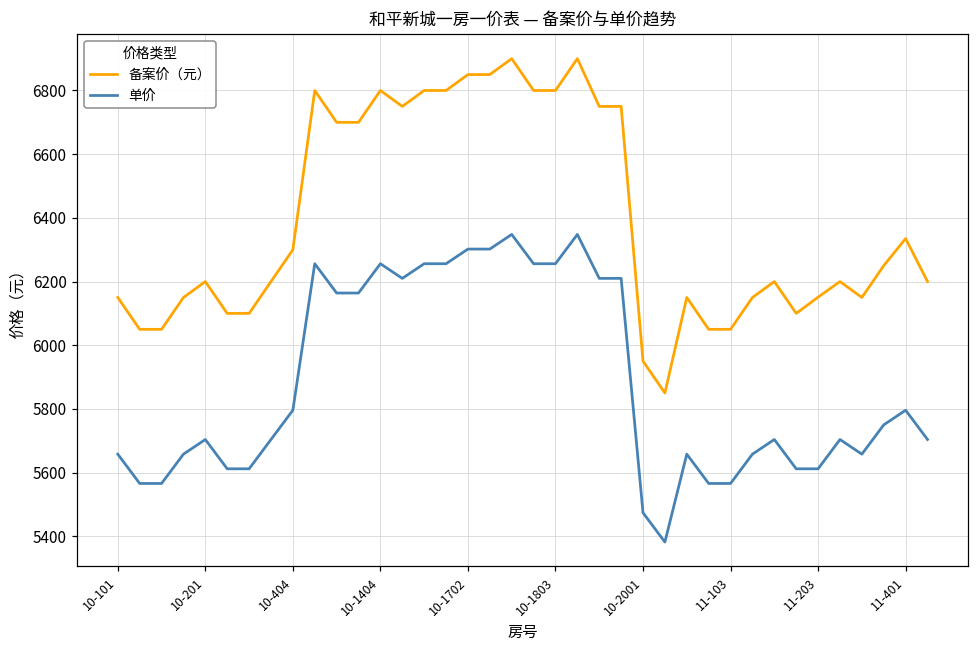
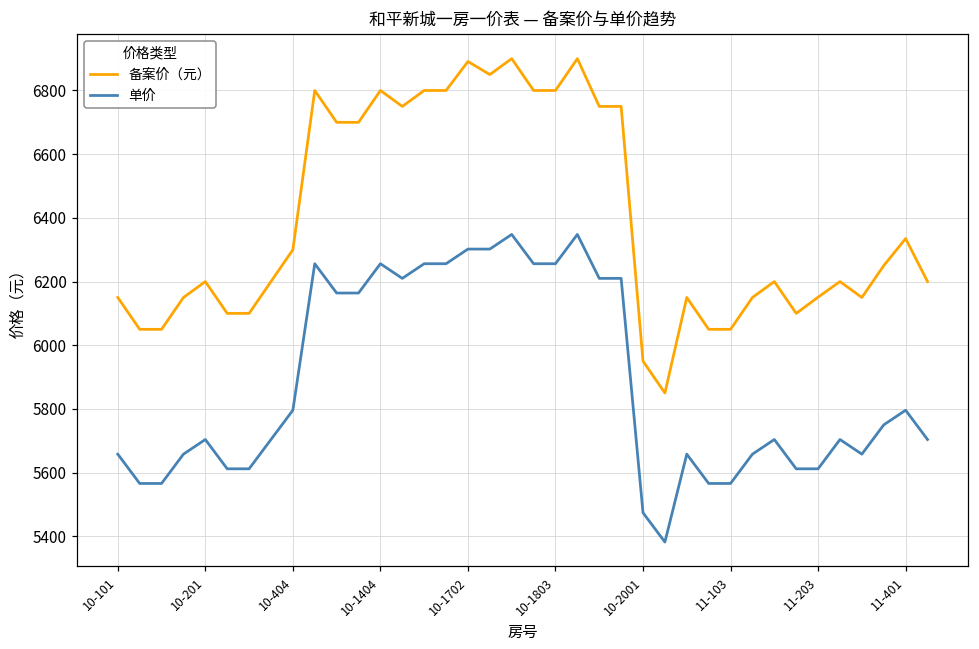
备案价（元）, 10-1702: 6850 -> 6890
